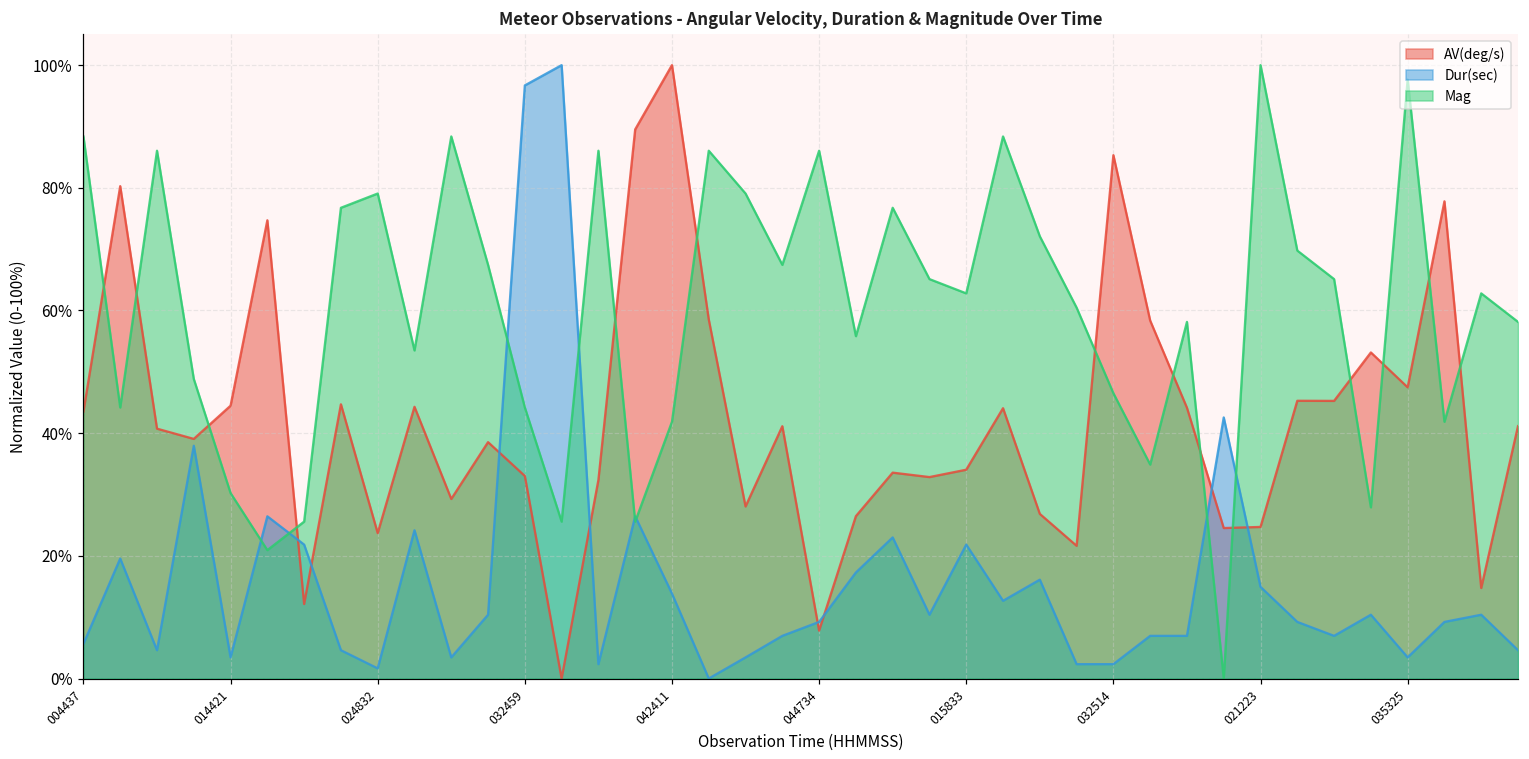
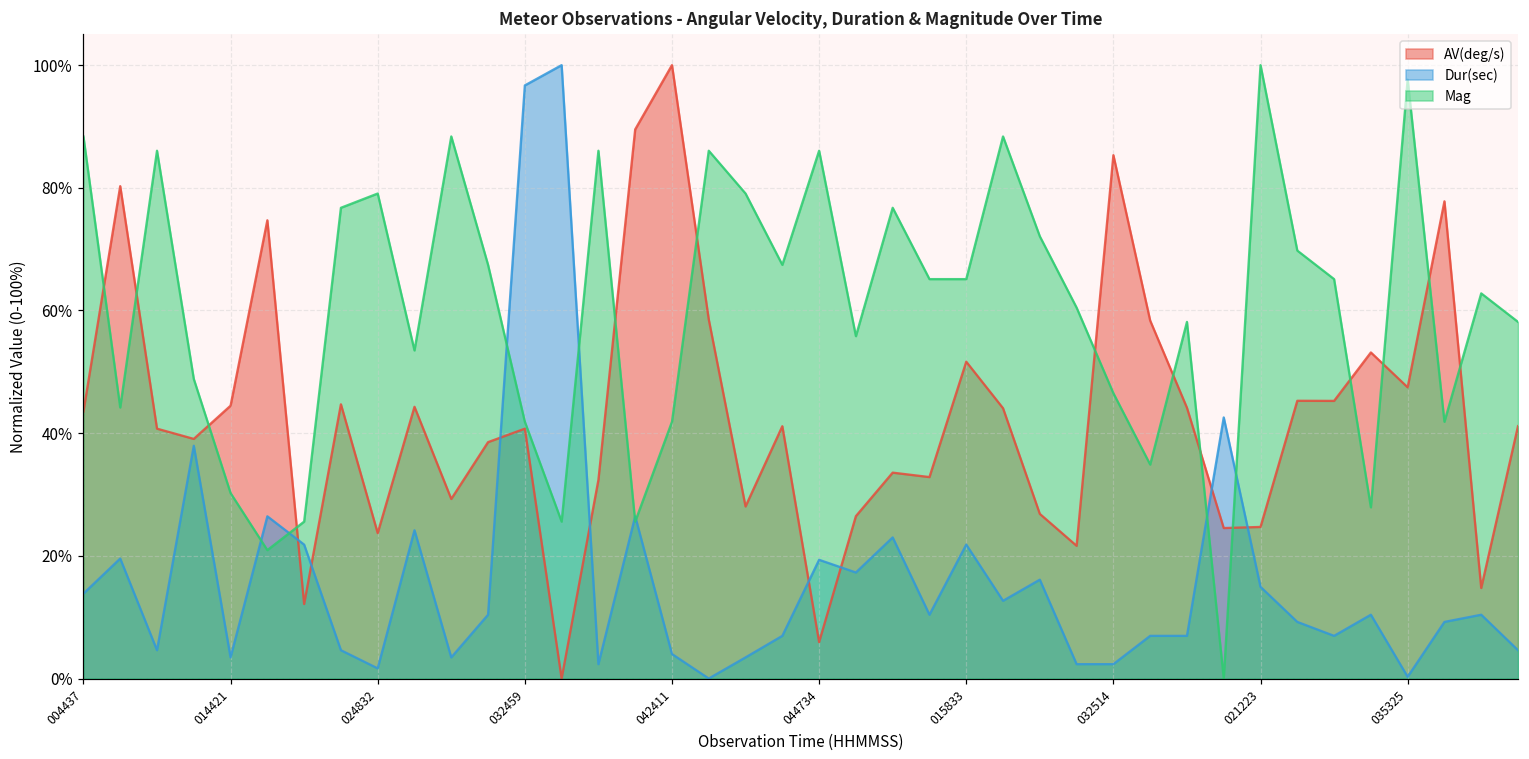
Dur(sec), 004437: 6% -> 14%
AV(deg/s), 032459: 33% -> 41%
Mag, 032459: 44% -> 42%
Dur(sec), 042411: 14% -> 4%
AV(deg/s), 044734: 8% -> 6%
Dur(sec), 044734: 9% -> 19%
AV(deg/s), 015833: 34% -> 52%
Mag, 015833: 63% -> 65%
Dur(sec), 035325: 3% -> 0%
